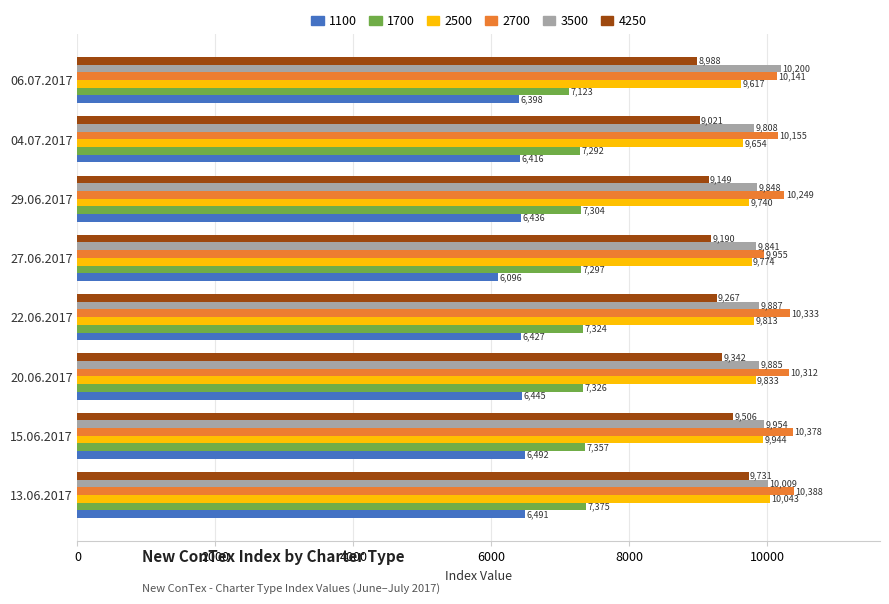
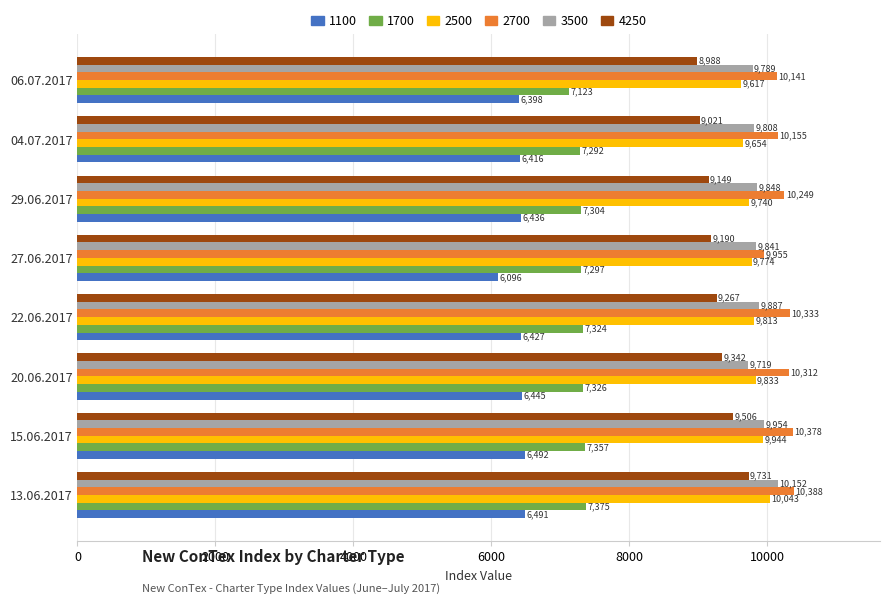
3500, 06.07.2017: 10,200 -> 9,789
3500, 20.06.2017: 9,885 -> 9,719
3500, 13.06.2017: 10,009 -> 10,152
